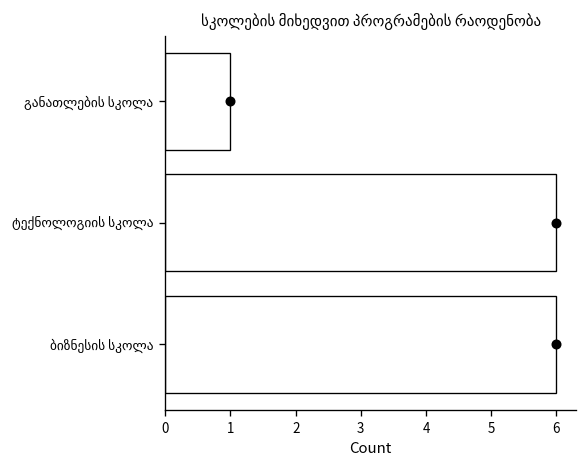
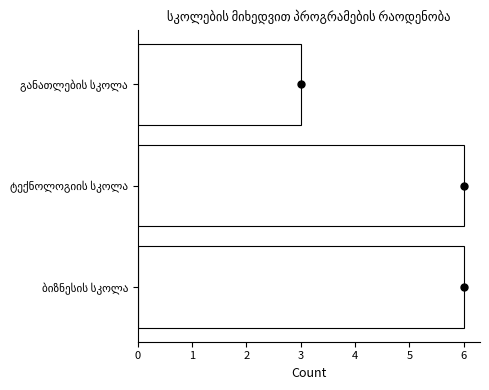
განათლების სკოლა: 1 -> 3
